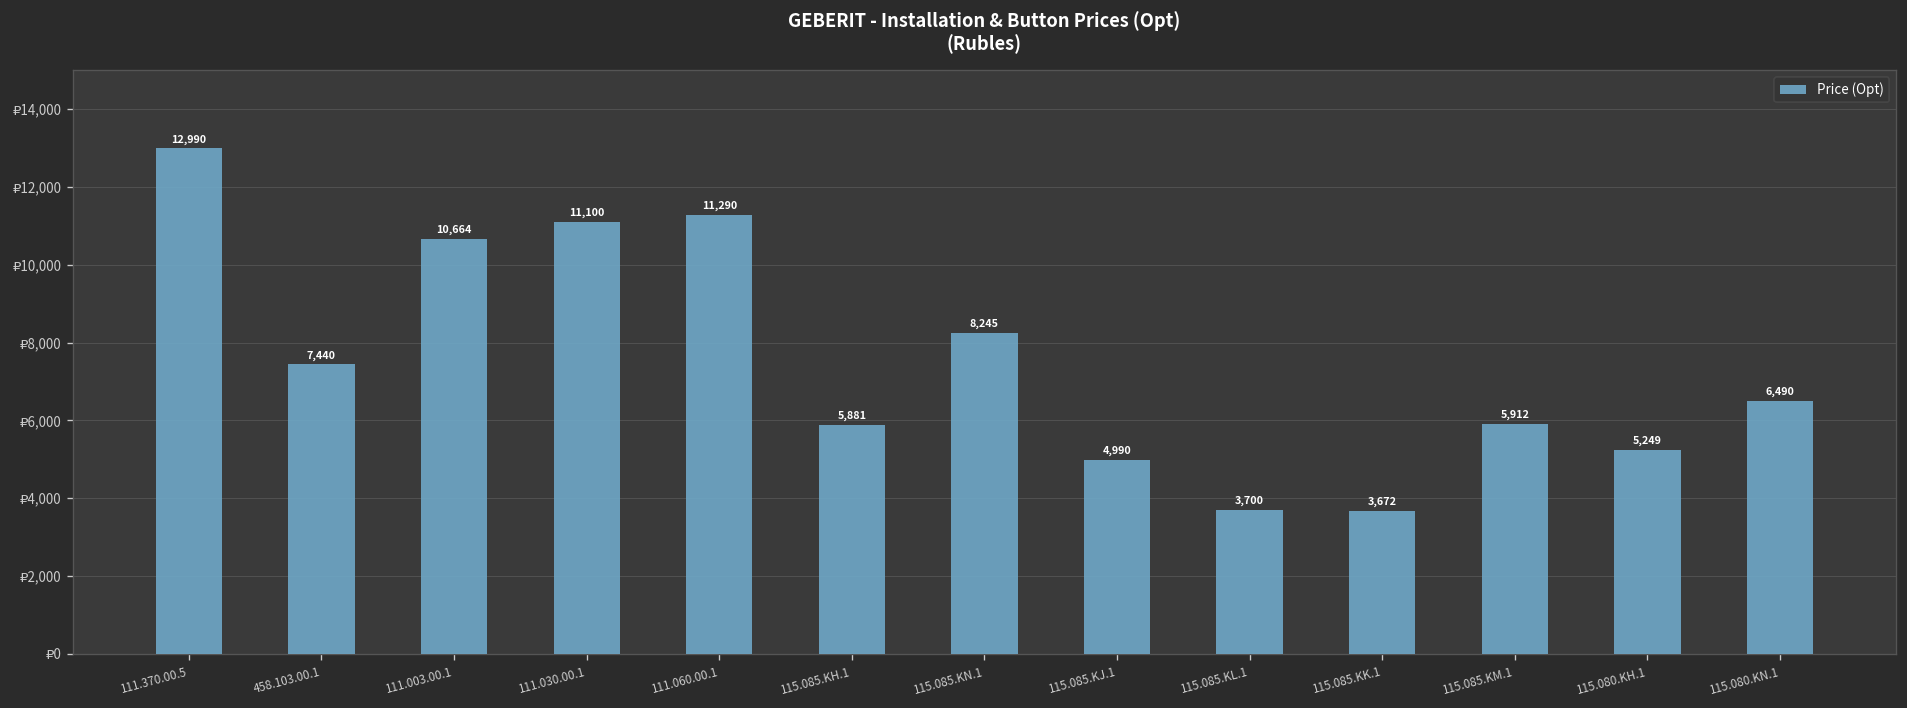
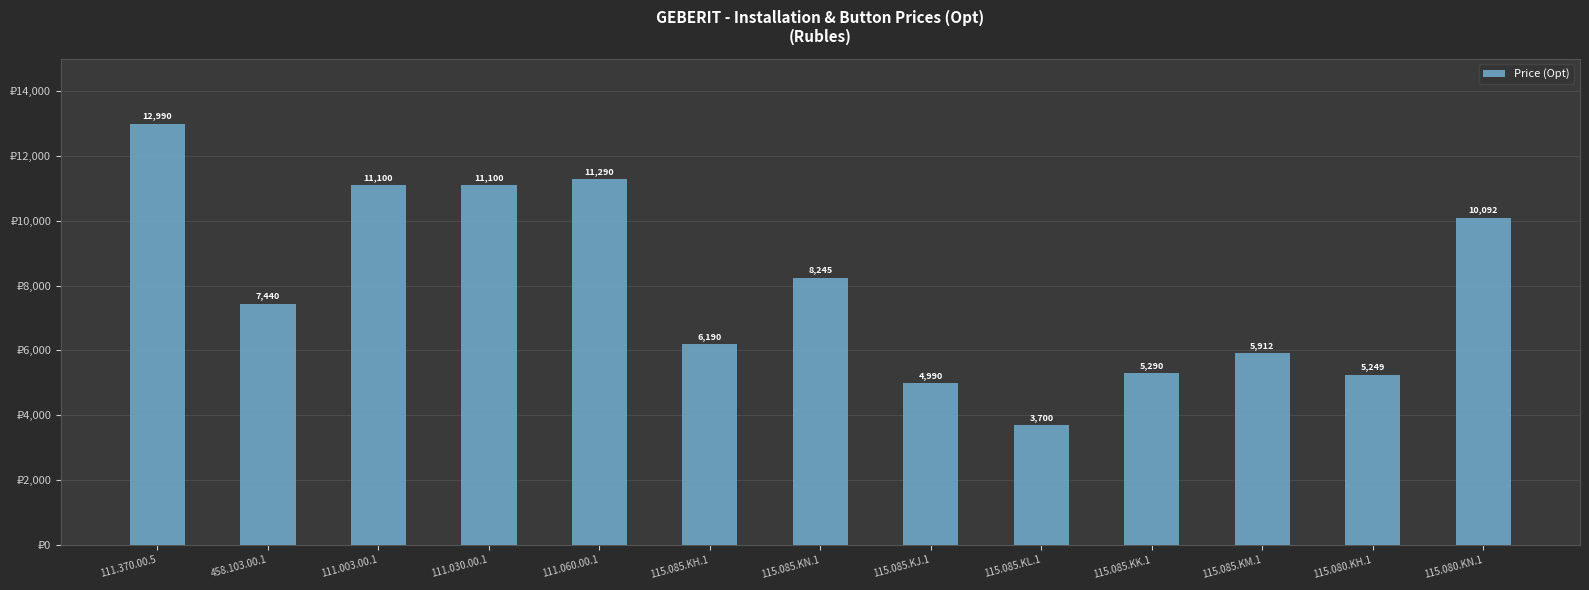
111.003.00.1: 10,664 -> 11,100
115.085.KH.1: 5,881 -> 6,190
115.085.KK.1: 3,672 -> 5,290
115.080.KN.1: 6,490 -> 10,092
